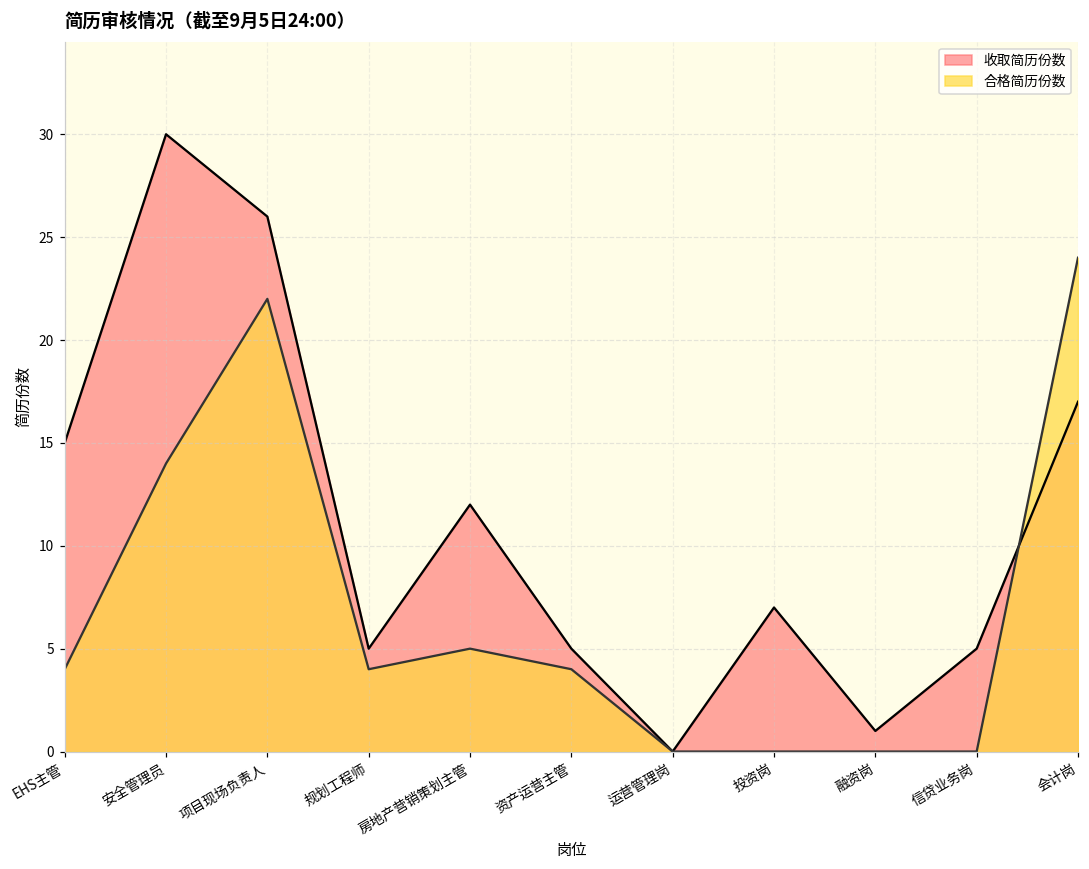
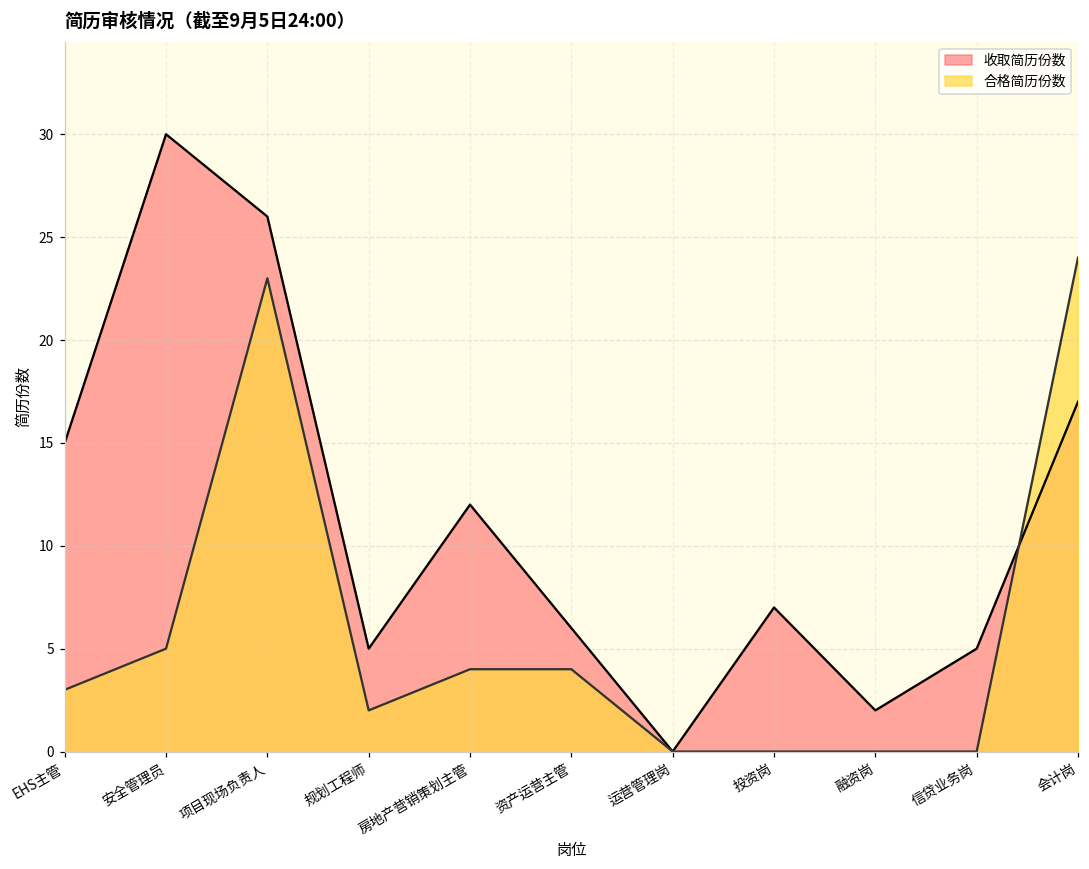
合格简历份数, EHS主管: 4 -> 3
合格简历份数, 安全管理员: 14 -> 5
合格简历份数, 项目现场负责人: 22 -> 23
合格简历份数, 规划工程师: 4 -> 2
合格简历份数, 房地产营销策划主管: 5 -> 4
收取简历份数, 资产运营主管: 5 -> 6
收取简历份数, 融资岗: 1 -> 2
